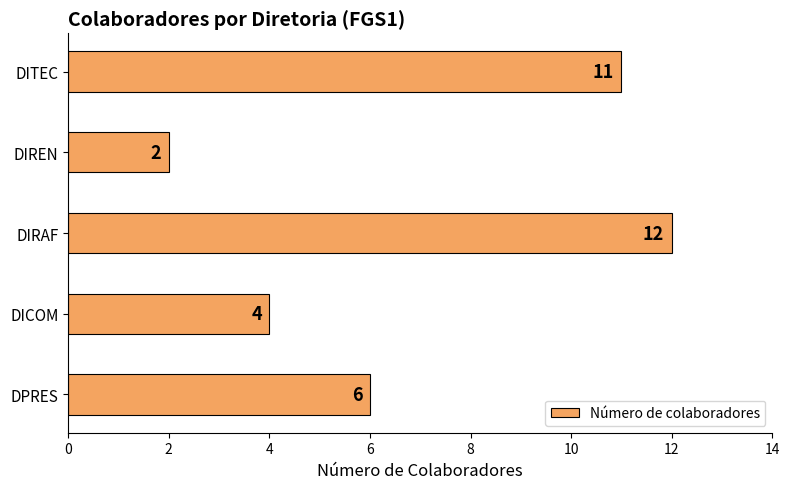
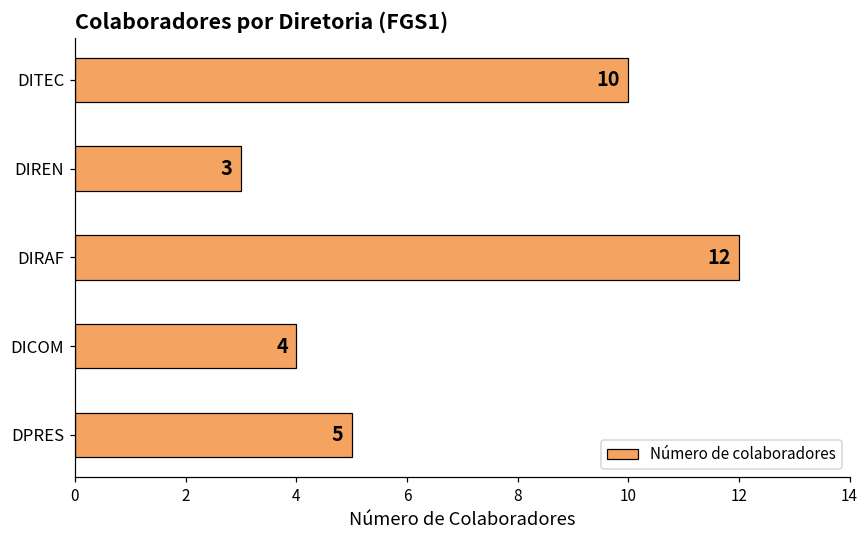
DITEC: 11 -> 10
DIREN: 2 -> 3
DPRES: 6 -> 5
